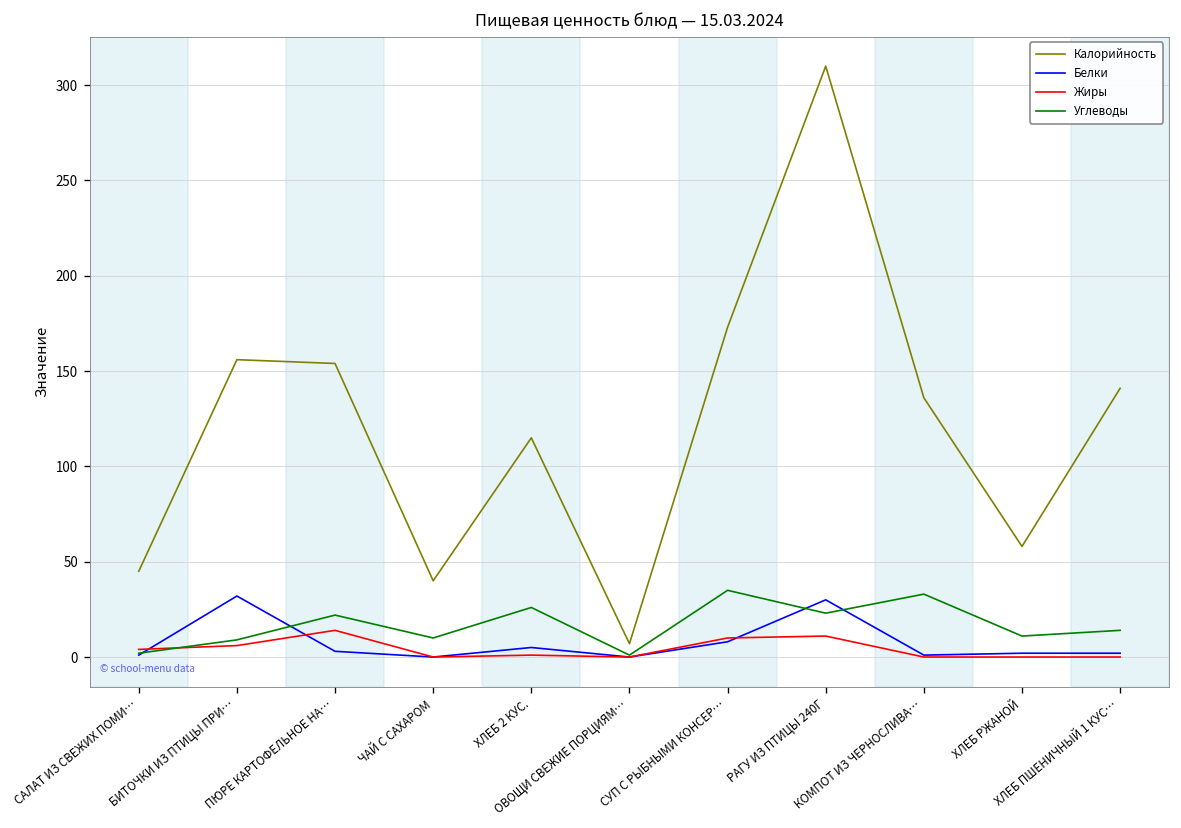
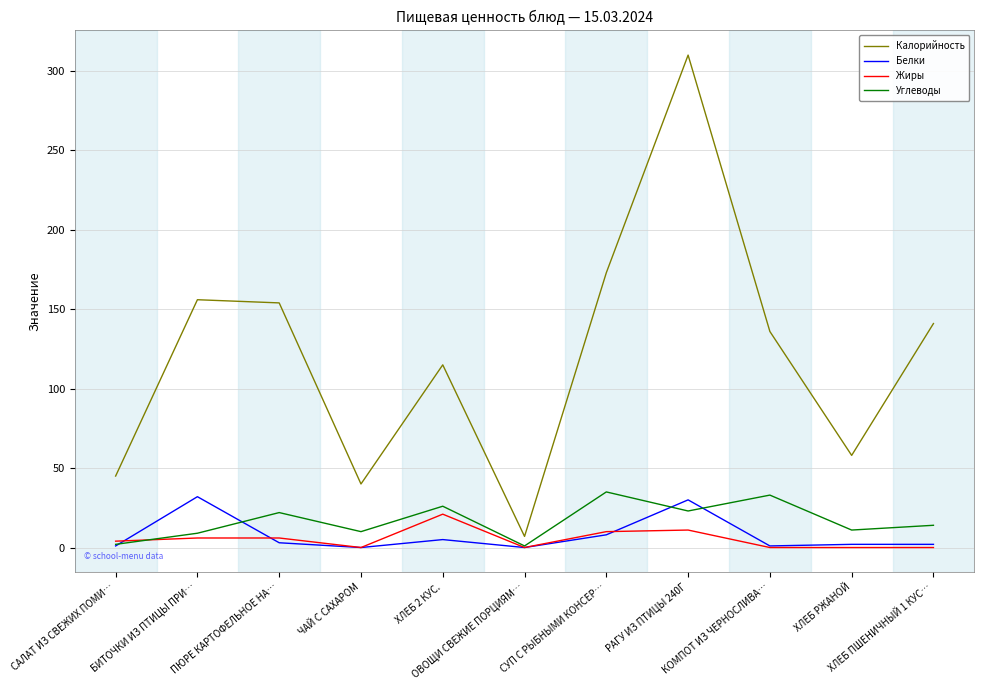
Жиры, ПЮРЕ КАРТОФЕЛЬНОЕ НА…: 14 -> 6
Жиры, ХЛЕБ 2 КУС.: 1 -> 21
